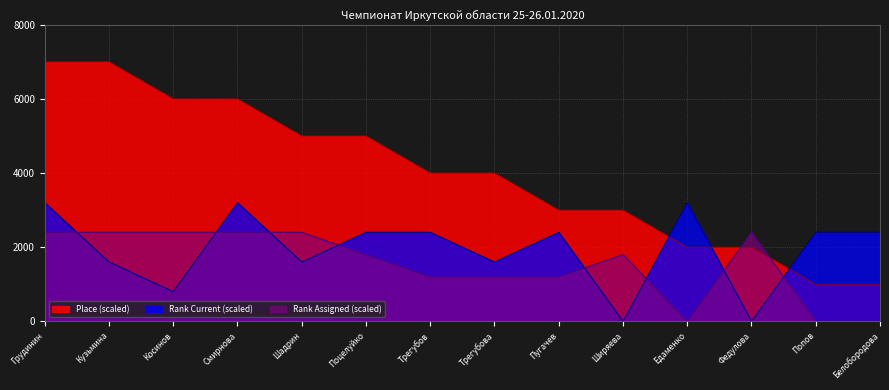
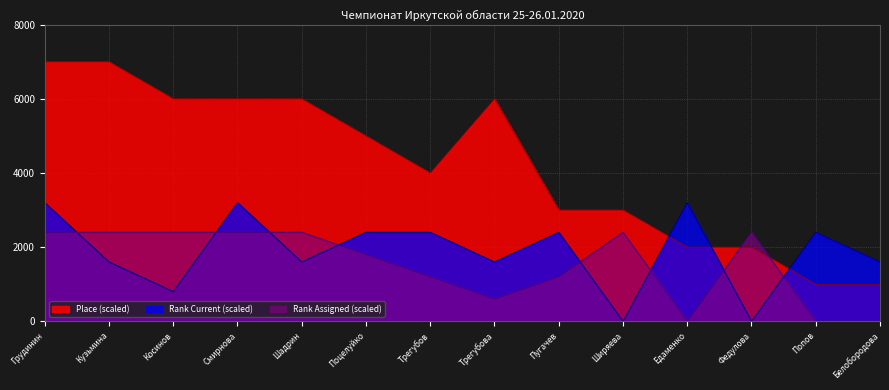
Place (scaled), Шадрин: 5000 -> 6000
Place (scaled), Трегубова: 4000 -> 6000
Rank Assigned (scaled), Трегубова: 1200 -> 600
Rank Assigned (scaled), Ширяева: 1800 -> 2400
Rank Current (scaled), Белобородова: 2400 -> 1600
